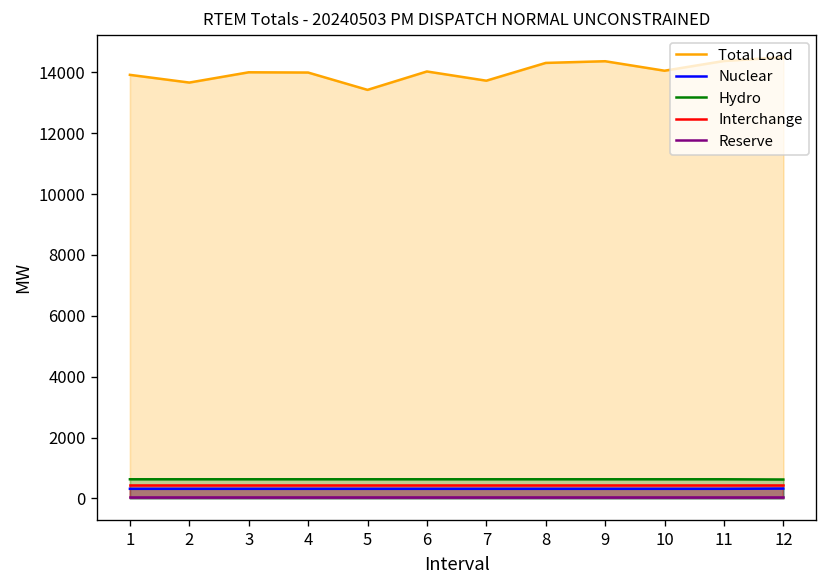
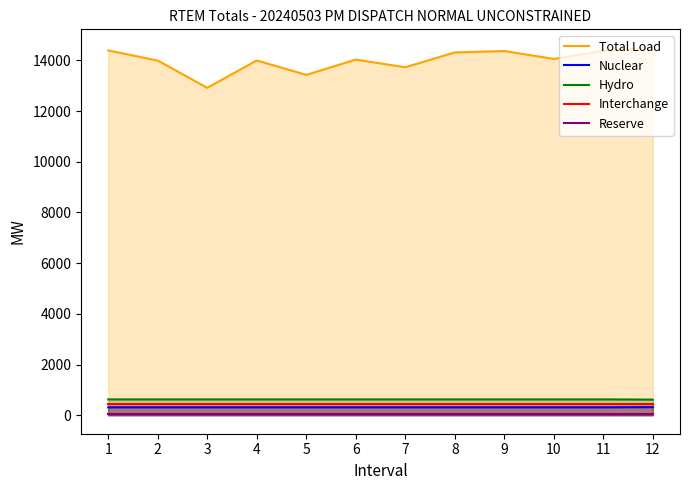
Total Load, 1: 13900 -> 14400
Total Load, 2: 13700 -> 14000
Total Load, 3: 14000 -> 12900
